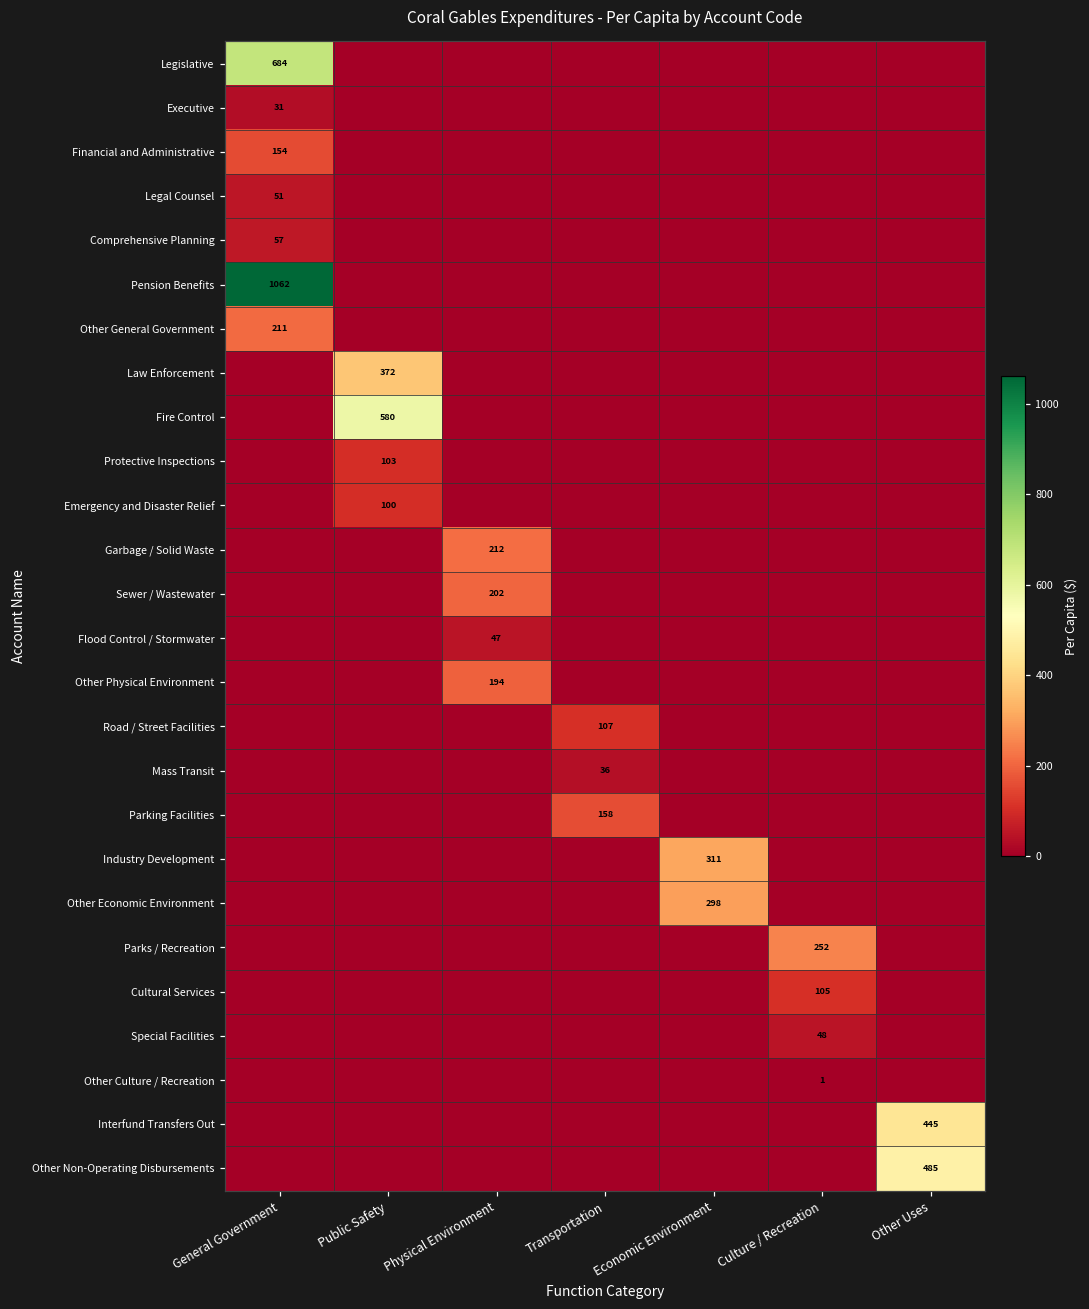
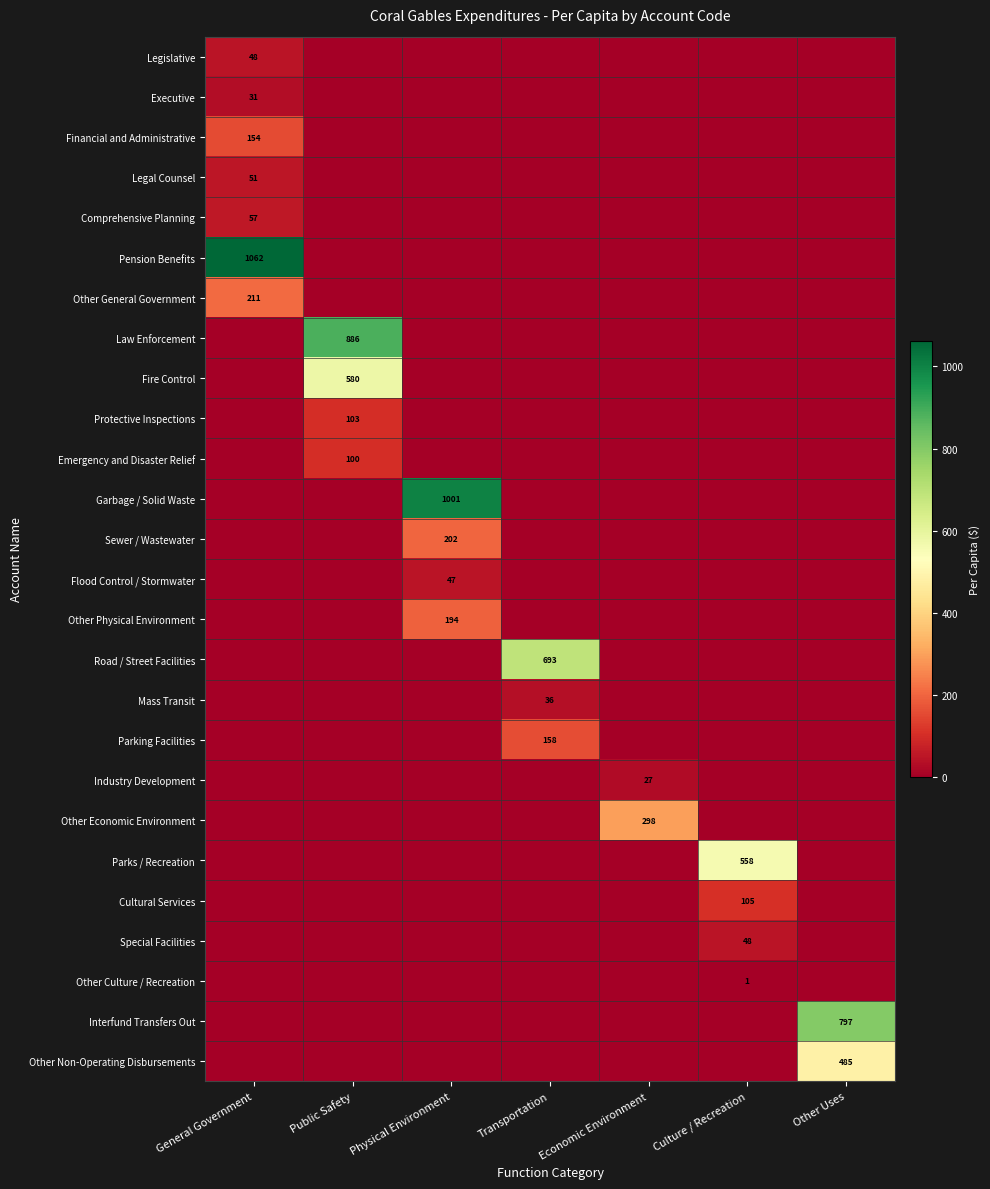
Legislative, General Government: 684 -> 48
Law Enforcement, Public Safety: 372 -> 886
Garbage / Solid Waste, Physical Environment: 212 -> 1001
Road / Street Facilities, Transportation: 107 -> 693
Industry Development, Economic Environment: 311 -> 27
Parks / Recreation, Culture / Recreation: 252 -> 558
Interfund Transfers Out, Other Uses: 445 -> 797
